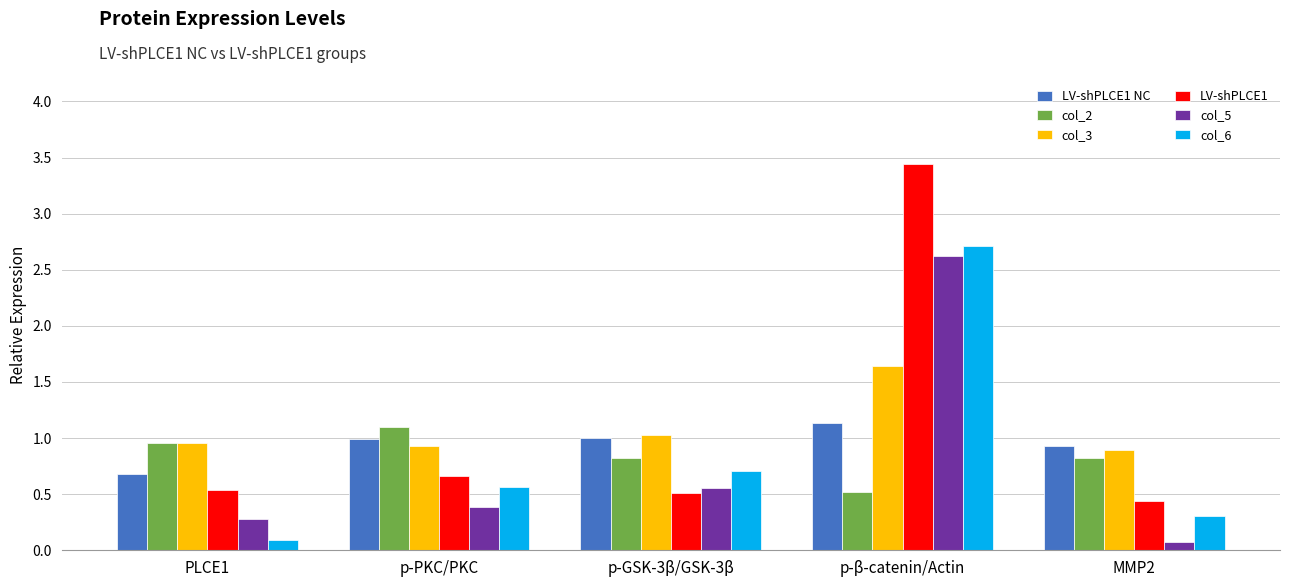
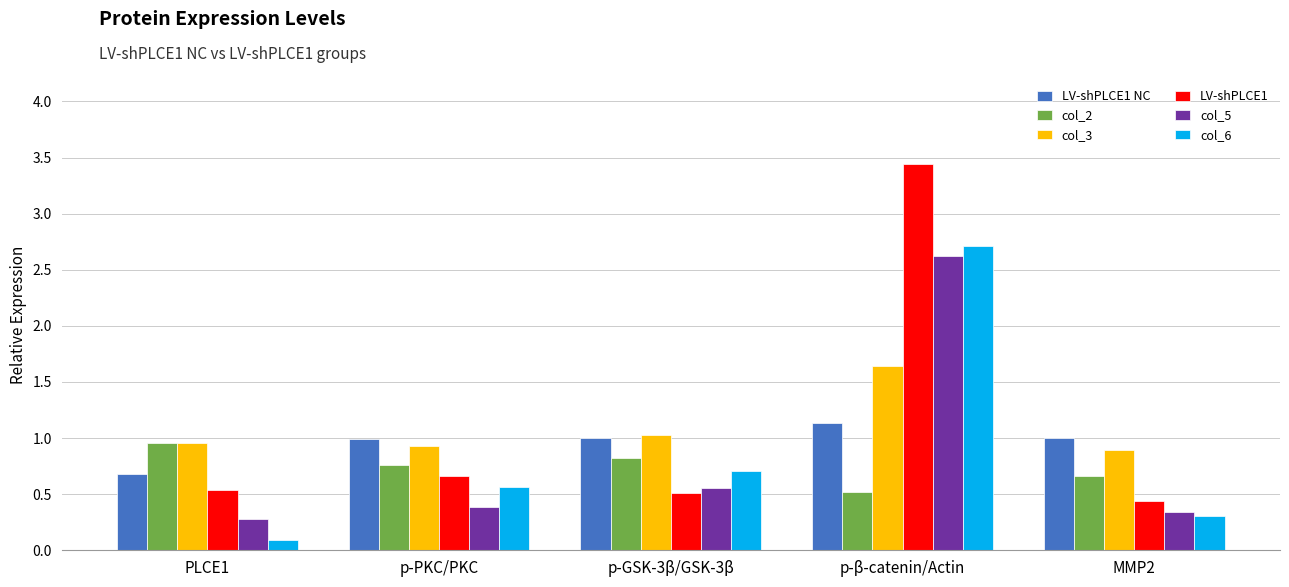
col_2, p-PKC/PKC: 1.09 -> 0.76
LV-shPLCE1 NC, MMP2: 0.93 -> 1.00
col_2, MMP2: 0.82 -> 0.66
col_5, MMP2: 0.08 -> 0.34
